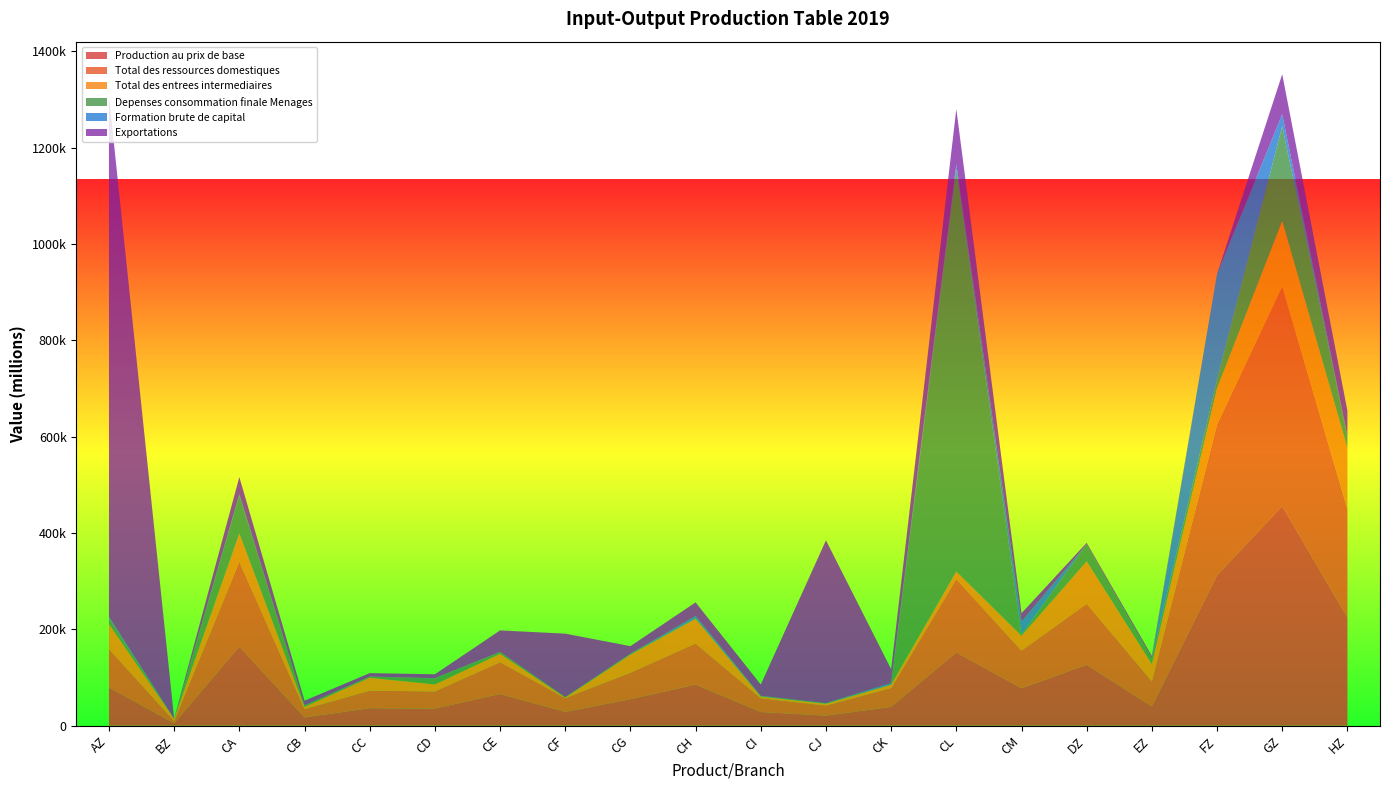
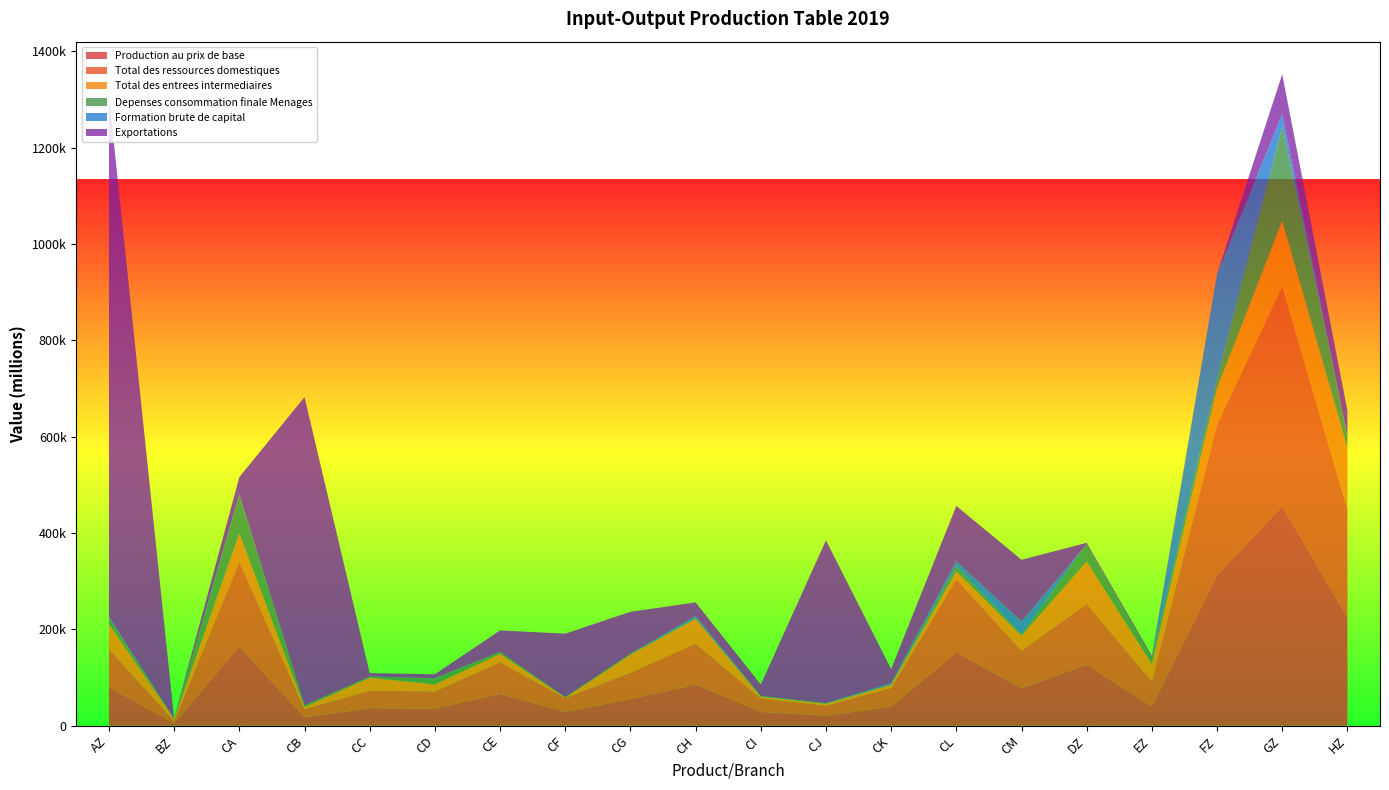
Exportations, CB: 10000 -> 640000
Exportations, CG: 20000 -> 90000
Depenses consommation finale Menages, CL: 840000 -> 10000
Exportations, CM: 20000 -> 130000
